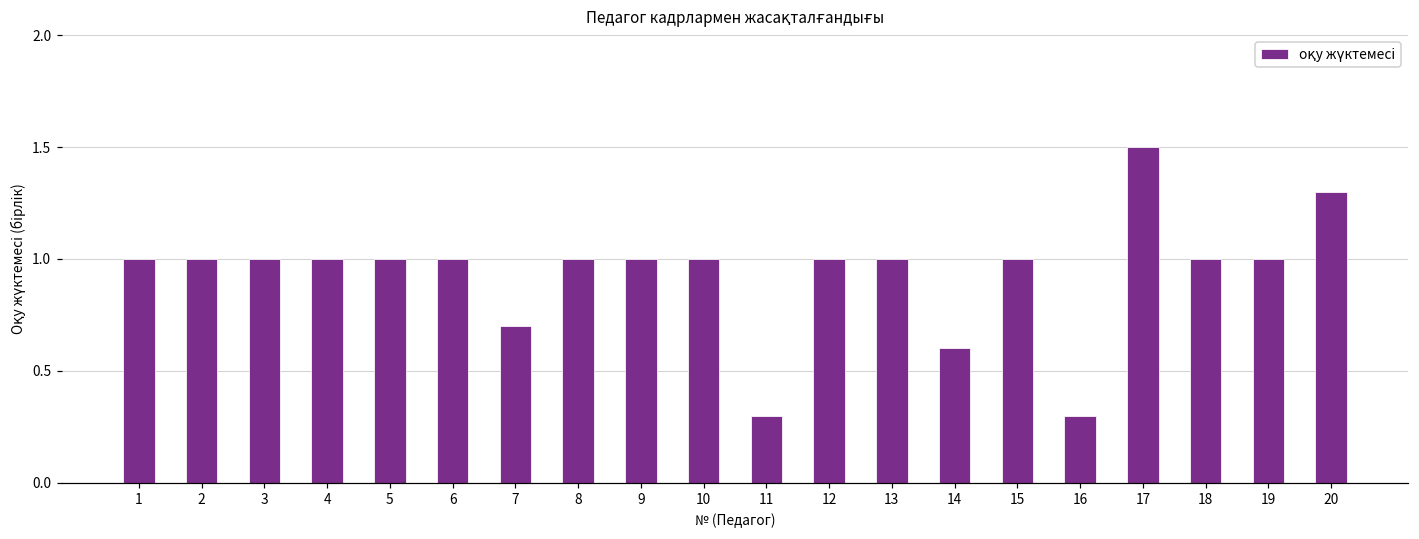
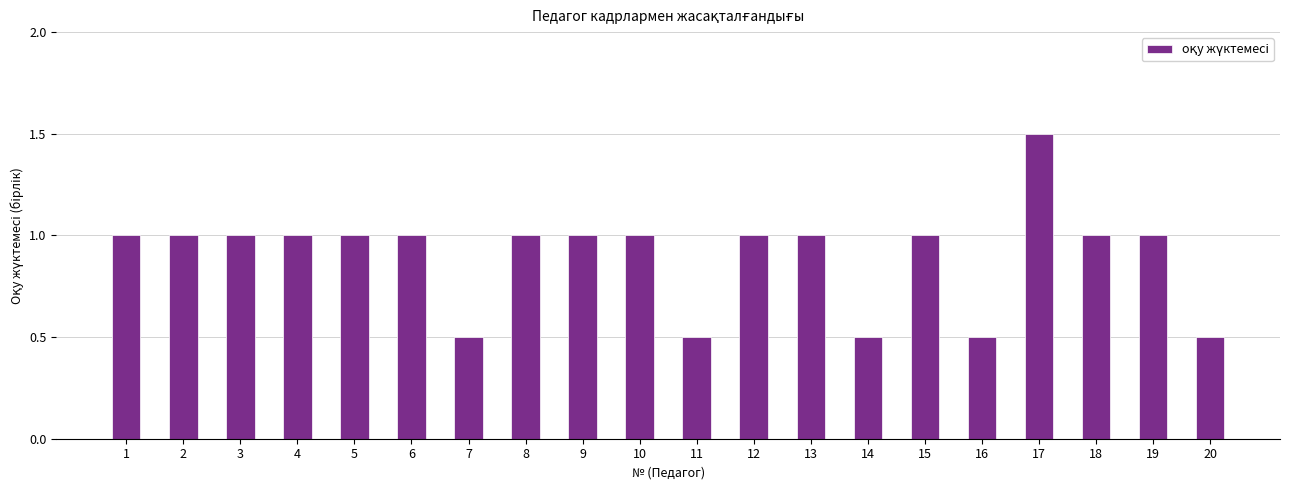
7: 0.7 -> 0.5
11: 0.3 -> 0.5
14: 0.6 -> 0.5
16: 0.3 -> 0.5
20: 1.3 -> 0.5
